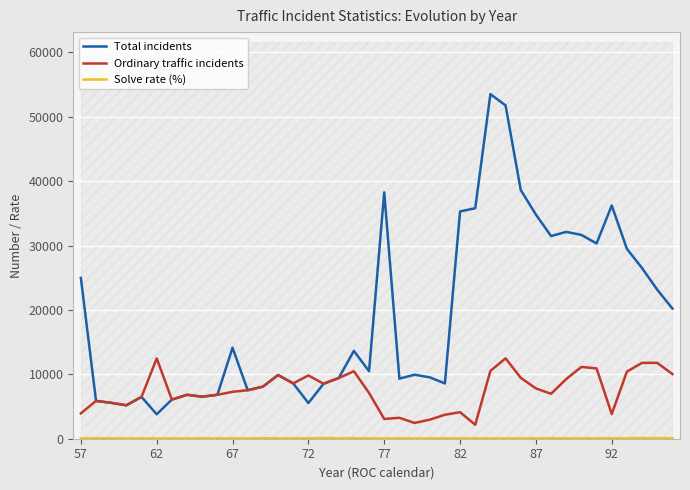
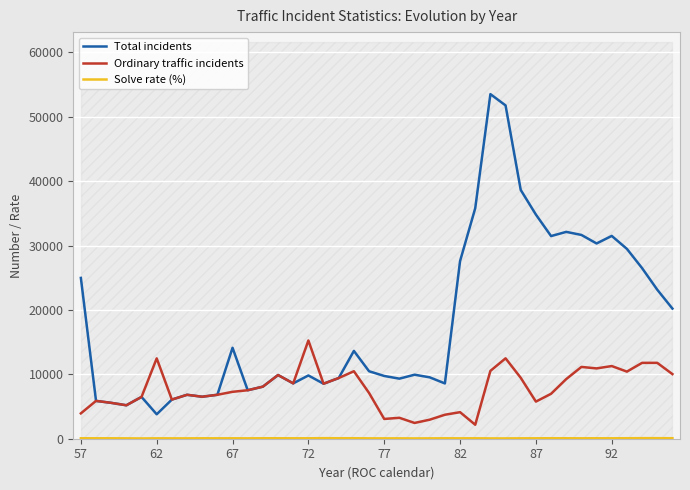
Total incidents, 72: 6000 -> 10000
Ordinary traffic incidents, 72: 10000 -> 15000
Total incidents, 77: 38000 -> 10000
Total incidents, 82: 35000 -> 28000
Ordinary traffic incidents, 87: 8000 -> 6000
Total incidents, 92: 36000 -> 31000
Ordinary traffic incidents, 92: 4000 -> 11000
